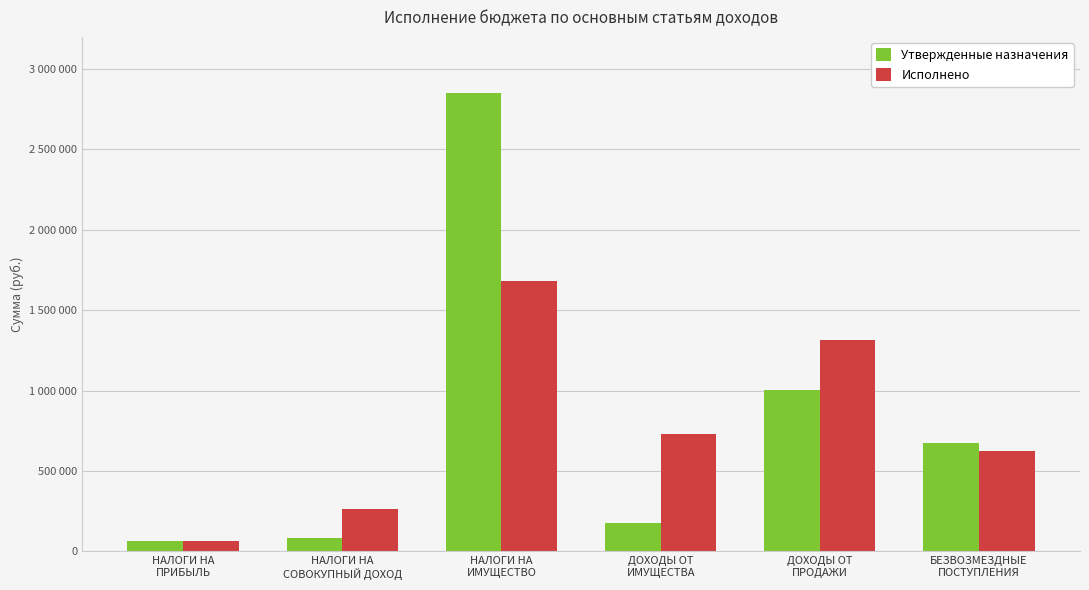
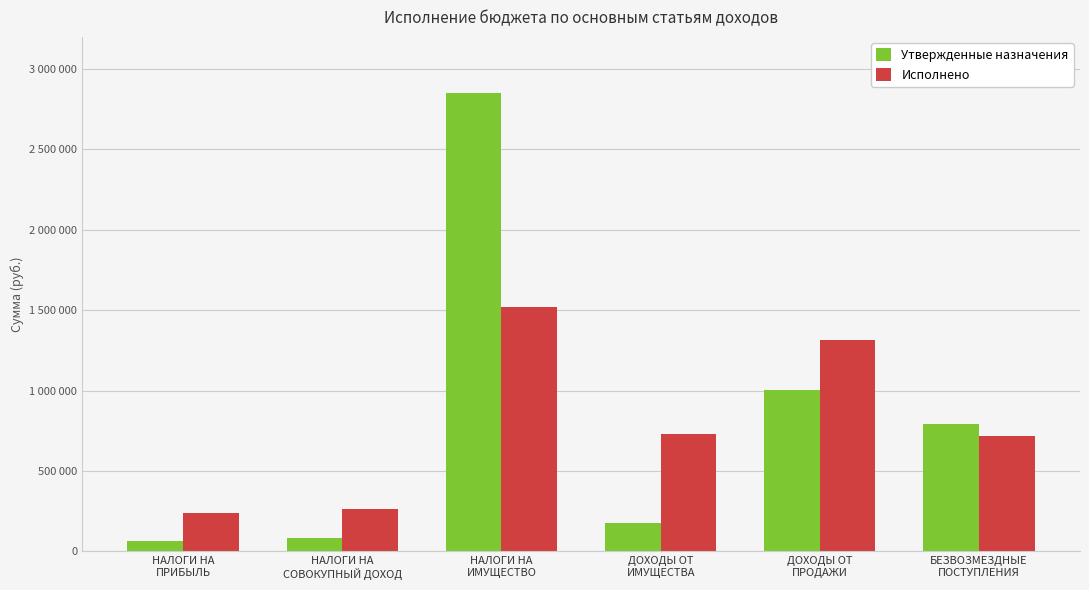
Исполнено, НАЛОГИ НА ПРИБЫЛЬ: 60000 -> 240000
Исполнено, НАЛОГИ НА ИМУЩЕСТВО: 1680000 -> 1520000
Утвержденные назначения, БЕЗВОЗМЕЗДНЫЕ ПОСТУПЛЕНИЯ: 670000 -> 790000
Исполнено, БЕЗВОЗМЕЗДНЫЕ ПОСТУПЛЕНИЯ: 620000 -> 710000
